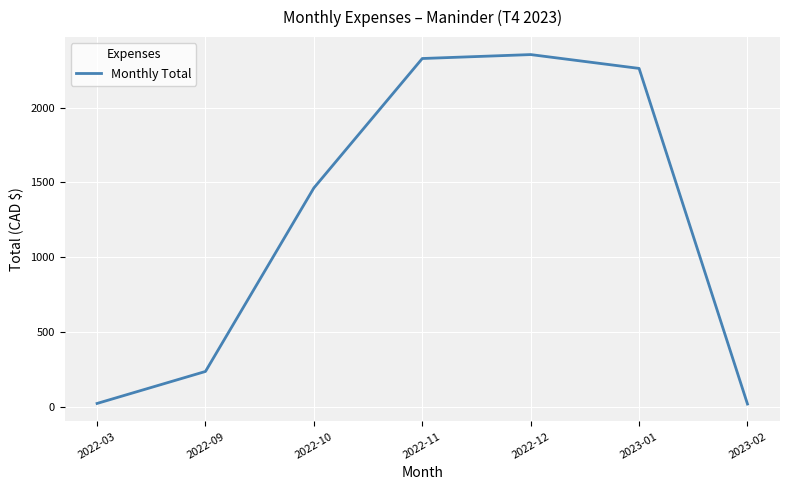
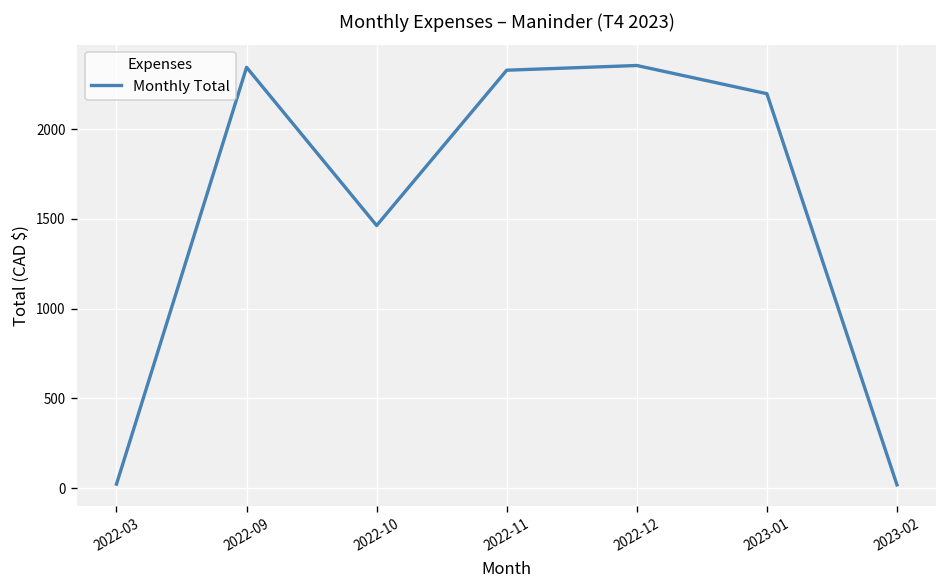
2022-09: 240 -> 2340
2023-01: 2260 -> 2200
